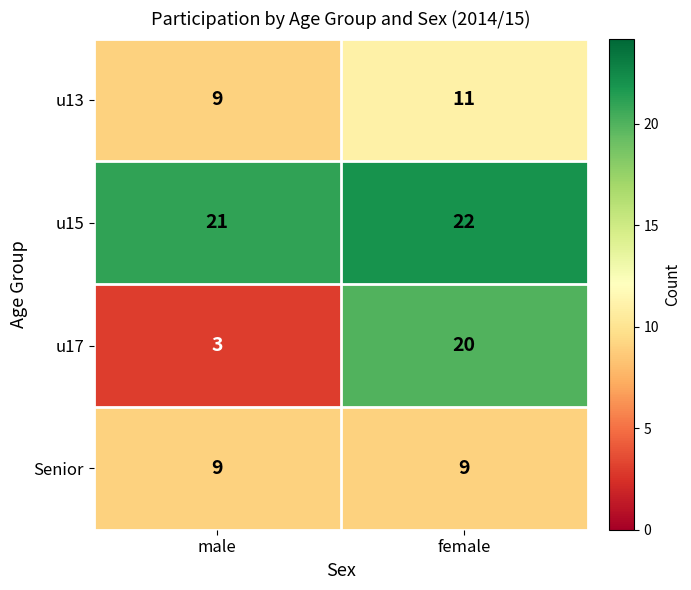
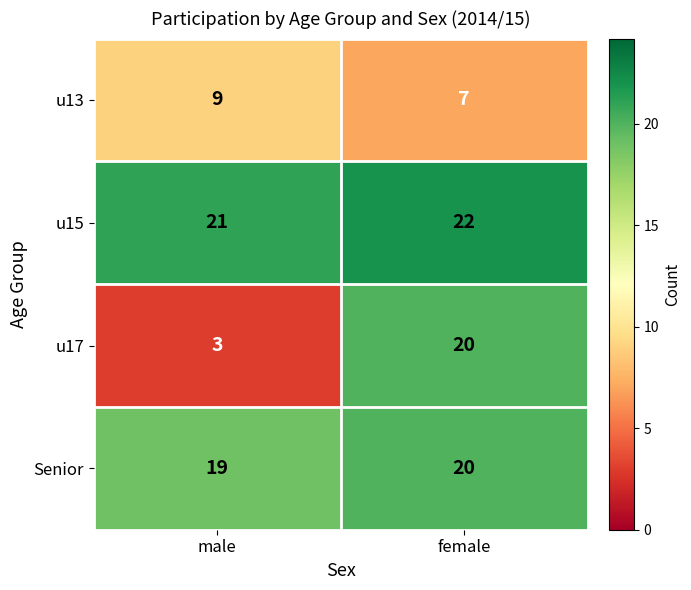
u13, female: 11 -> 7
Senior, male: 9 -> 19
Senior, female: 9 -> 20
